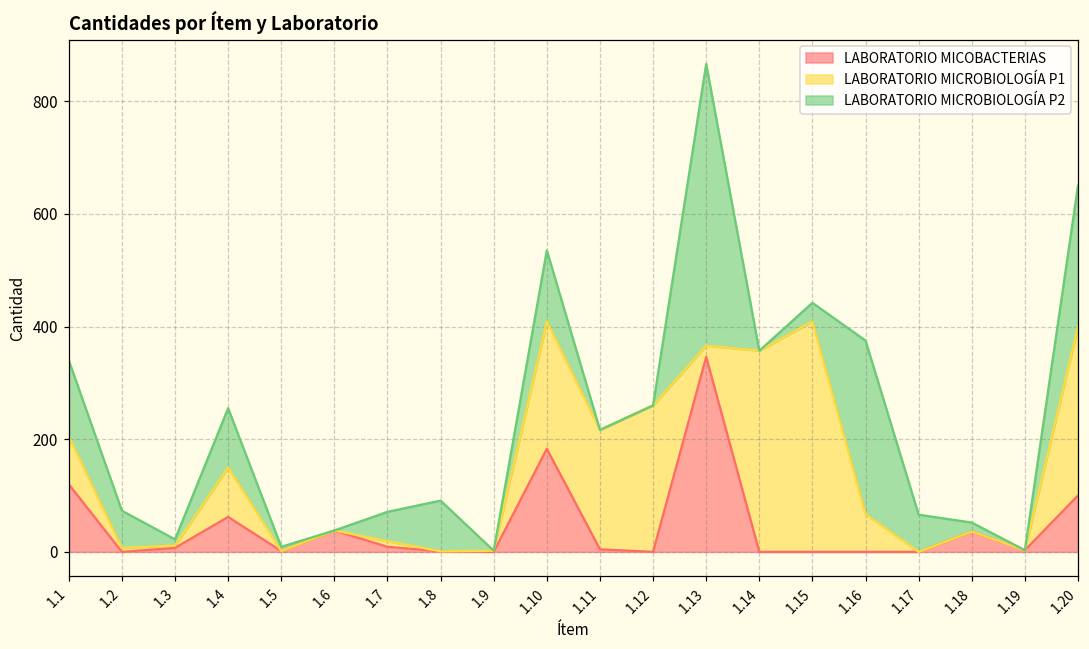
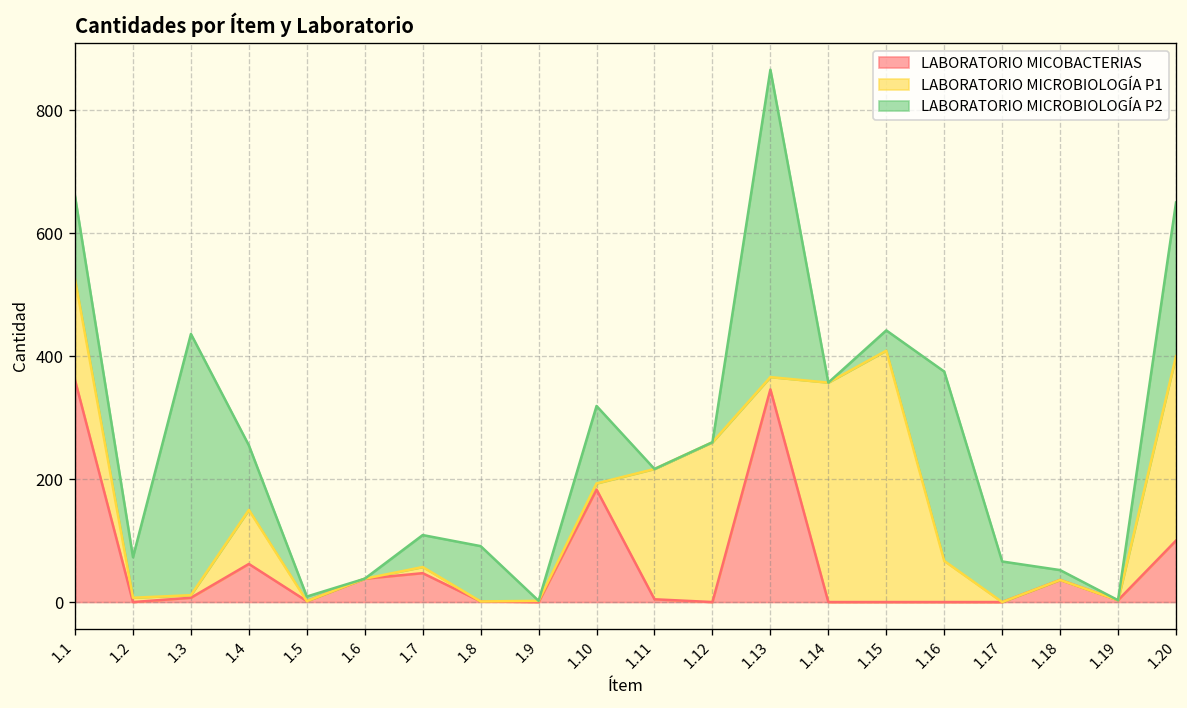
LABORATORIO MICOBACTERIAS, 1.1: 120 -> 360
LABORATORIO MICROBIOLOGÍA P1, 1.1: 90 -> 160
LABORATORIO MICROBIOLOGÍA P2, 1.3: 10 -> 430
LABORATORIO MICOBACTERIAS, 1.7: 10 -> 50
LABORATORIO MICROBIOLOGÍA P1, 1.10: 230 -> 10
